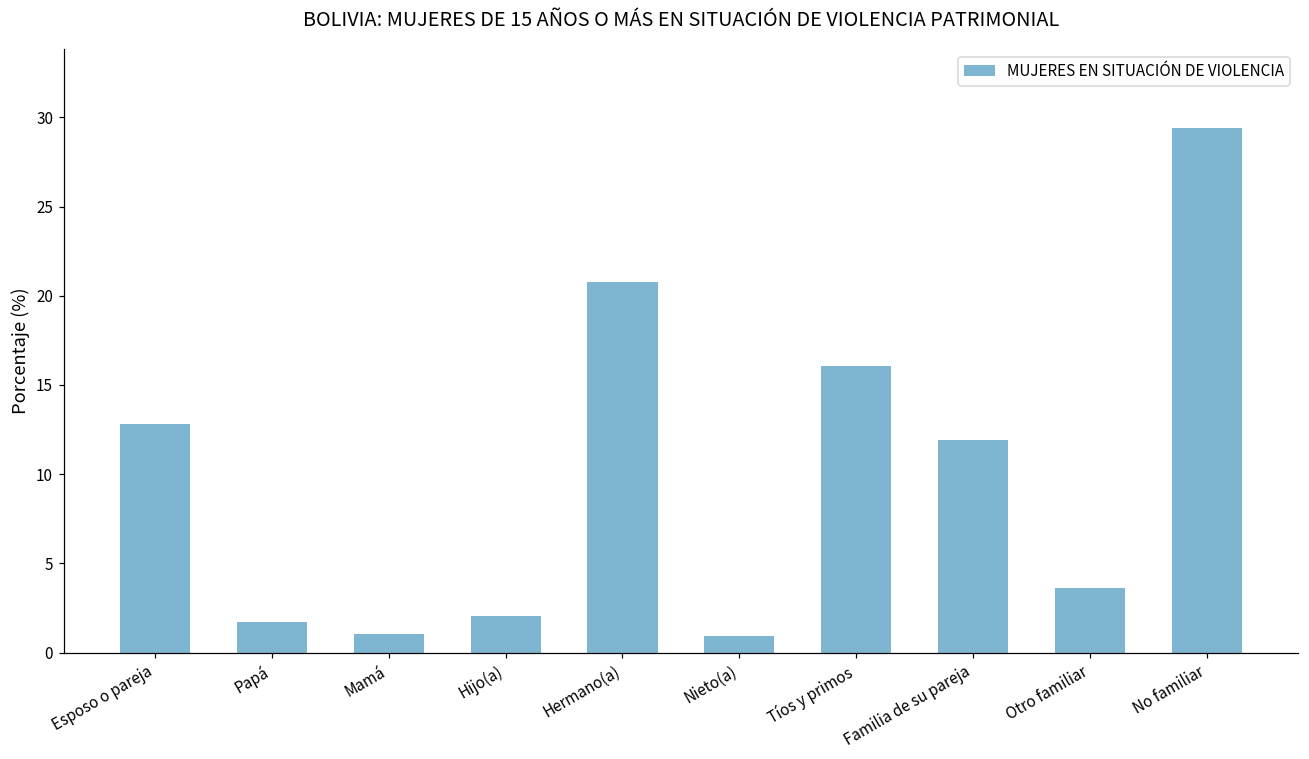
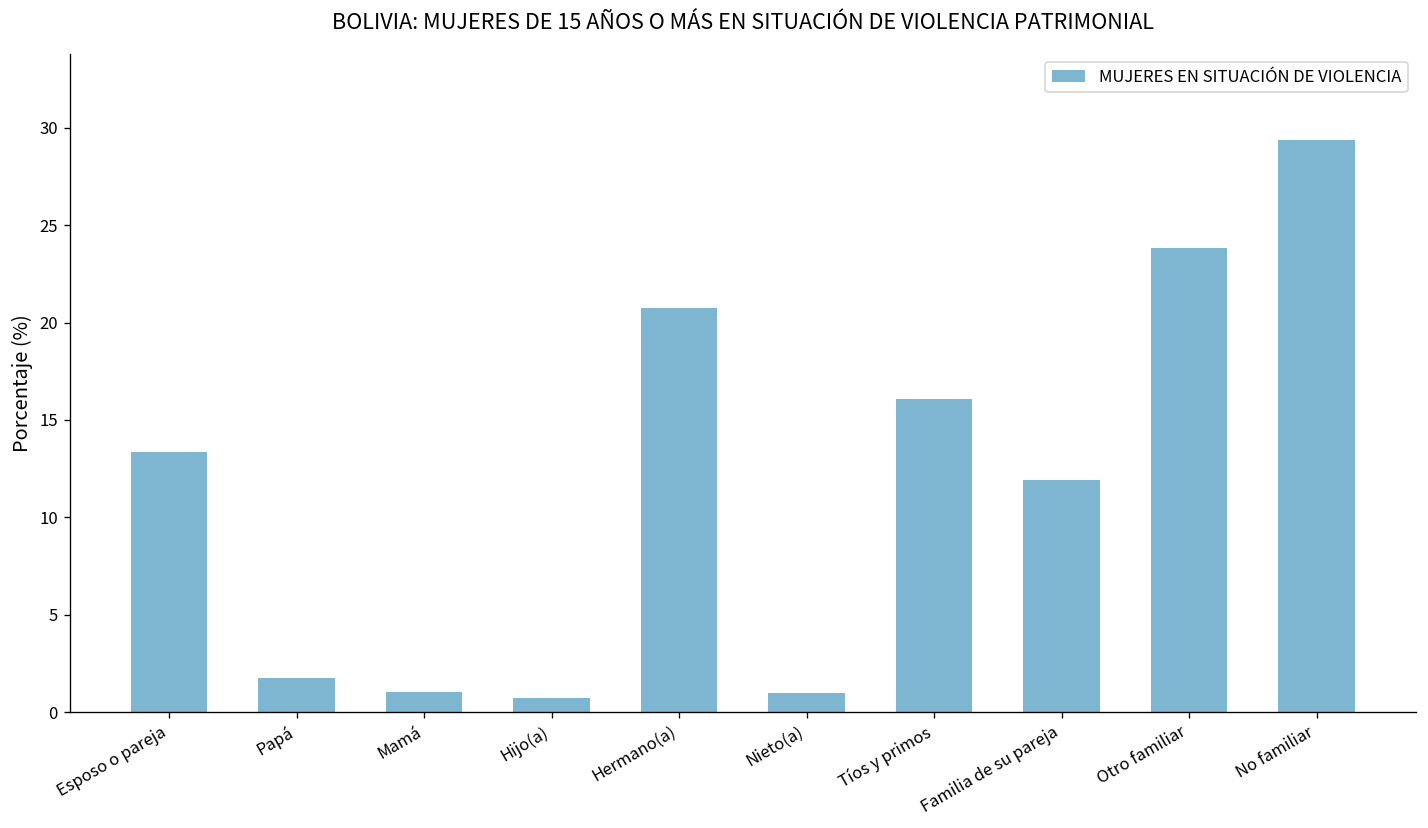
Esposo o pareja: 12.8 -> 13.3
Hijo(a): 2.1 -> 0.7
Otro familiar: 3.6 -> 23.8
